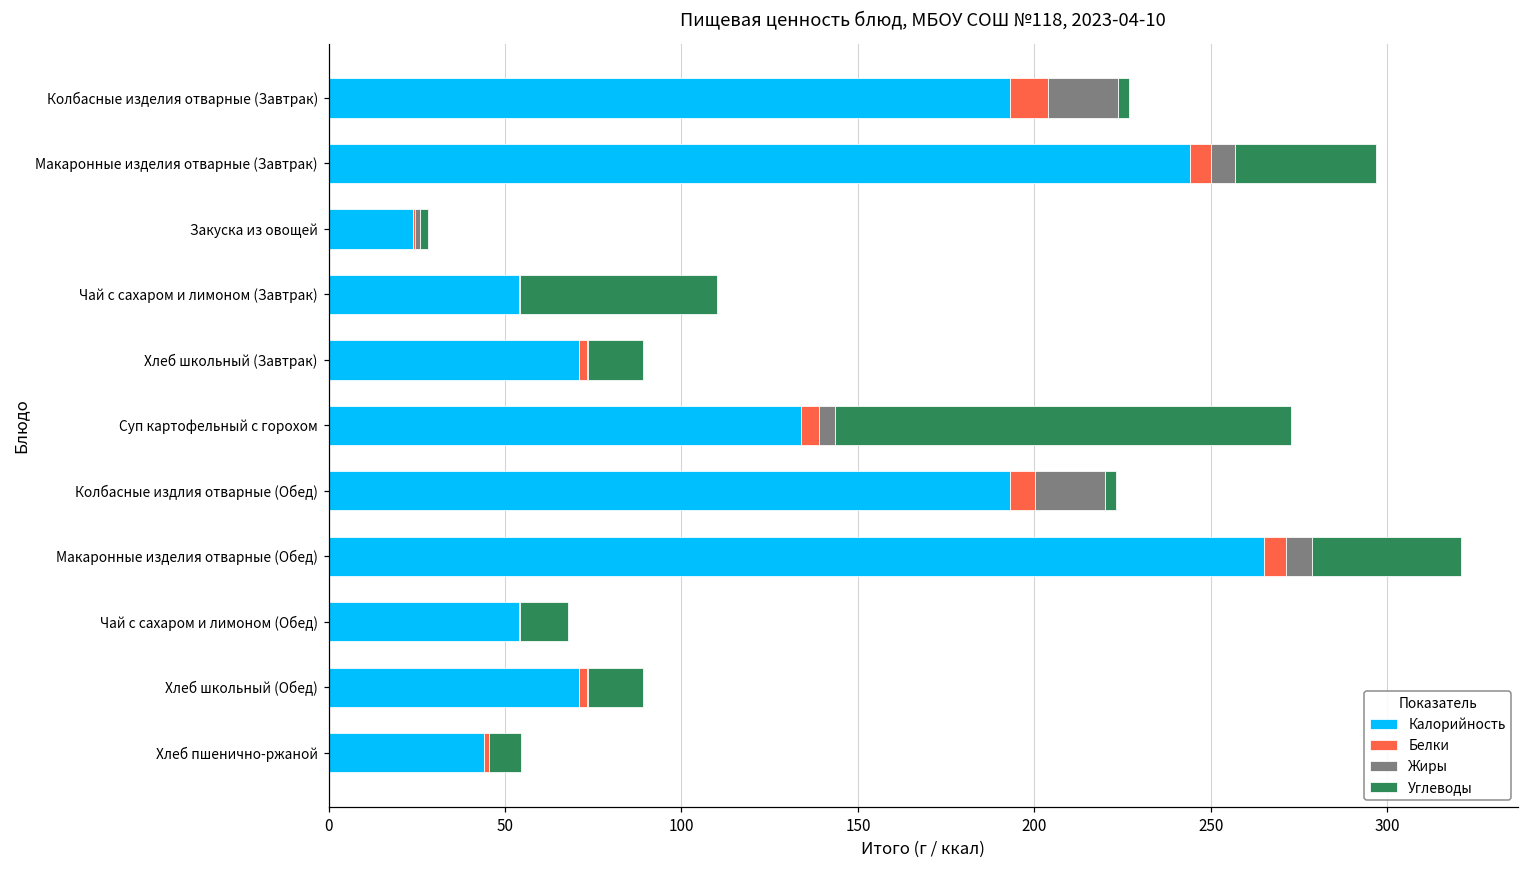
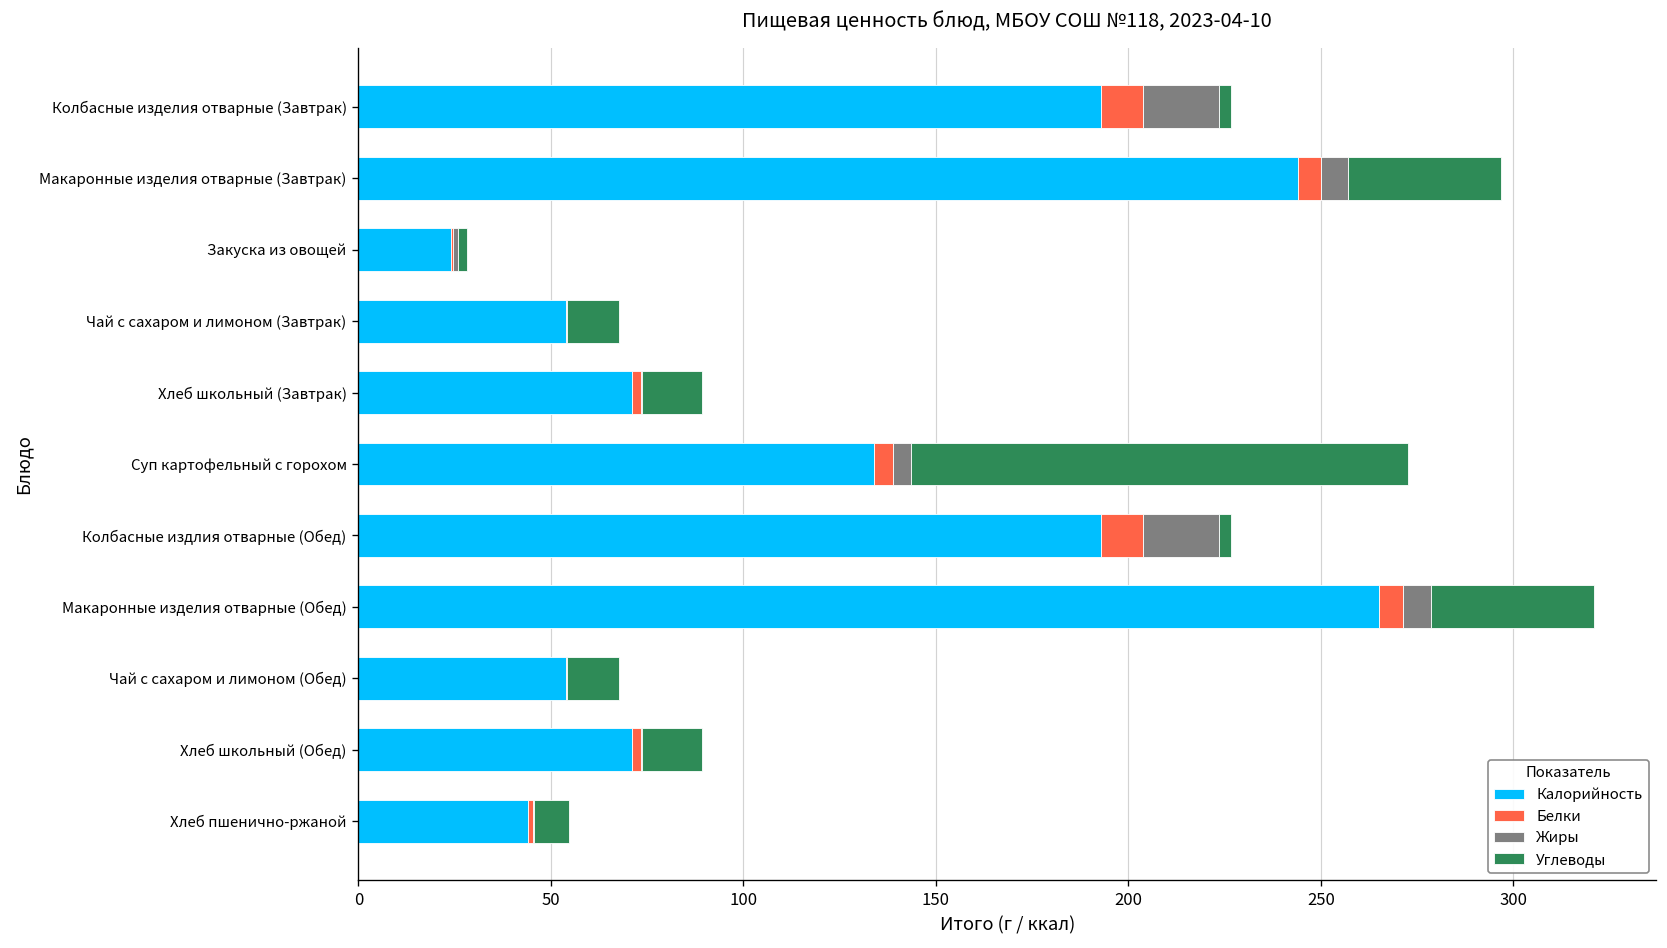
Углеводы, Чай с сахаром и лимоном (Завтрак): 56 -> 14
Белки, Колбасные издлия отварные (Обед): 7 -> 11
